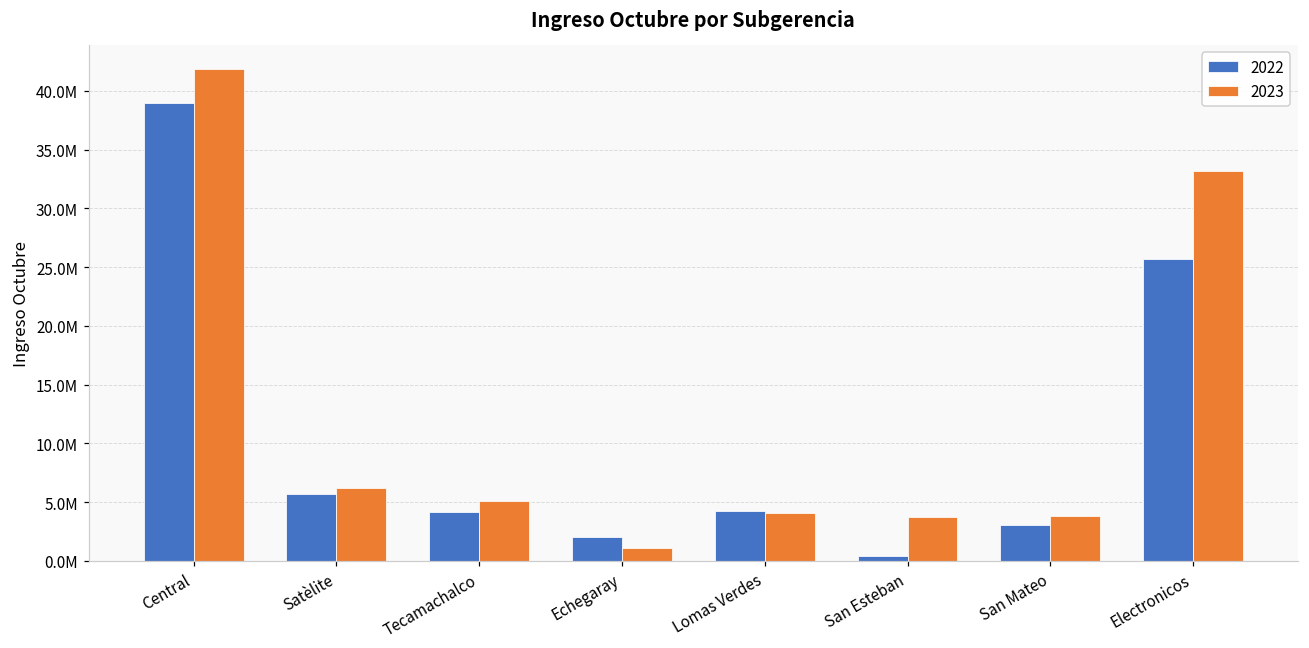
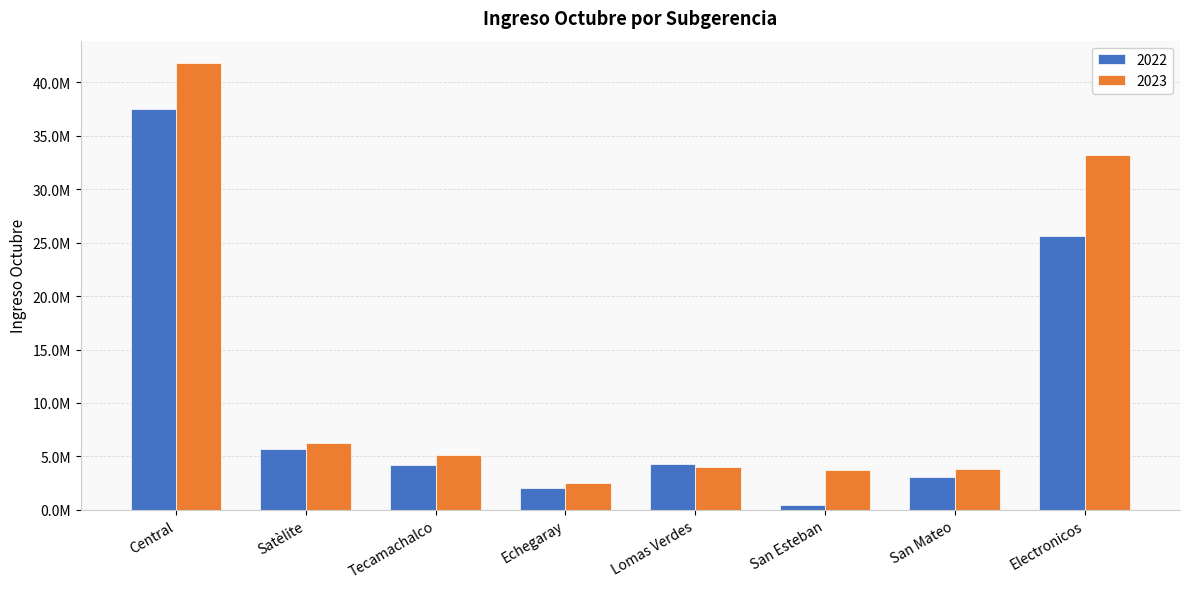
2022, Central: 39000000 -> 37500000
2023, Echegaray: 1100000 -> 2500000
